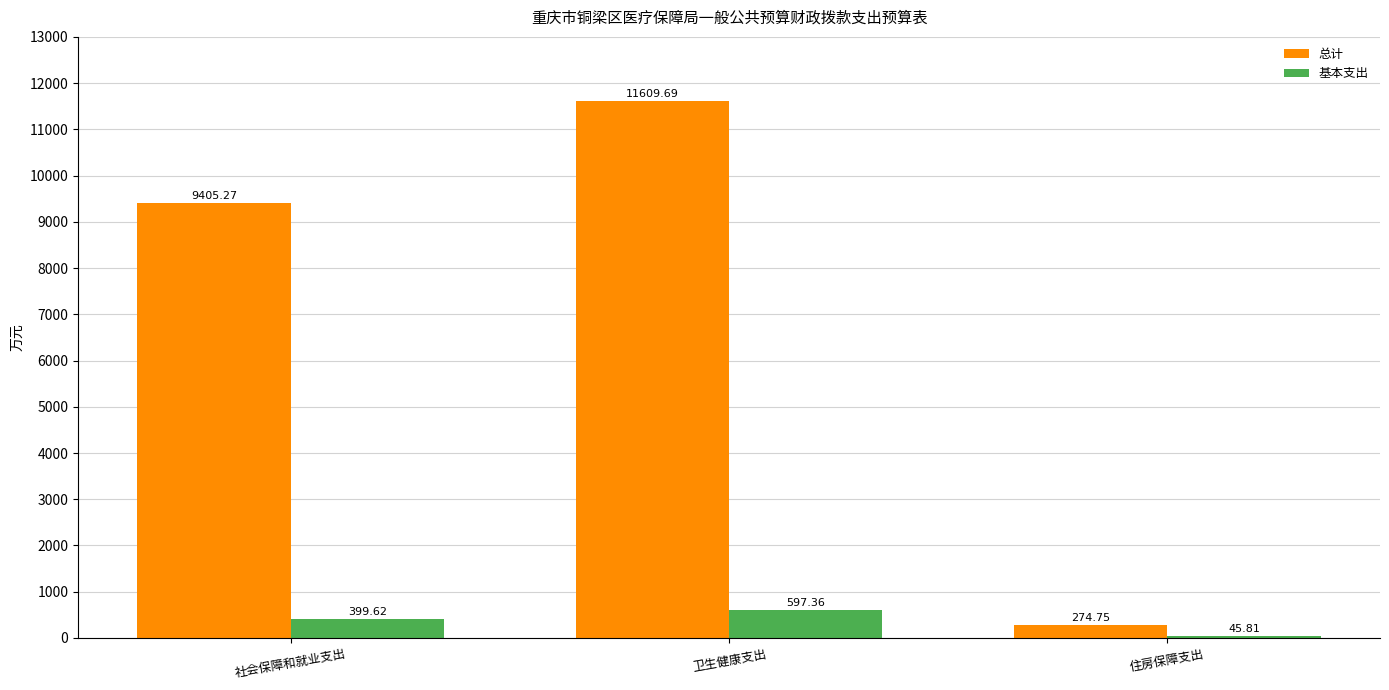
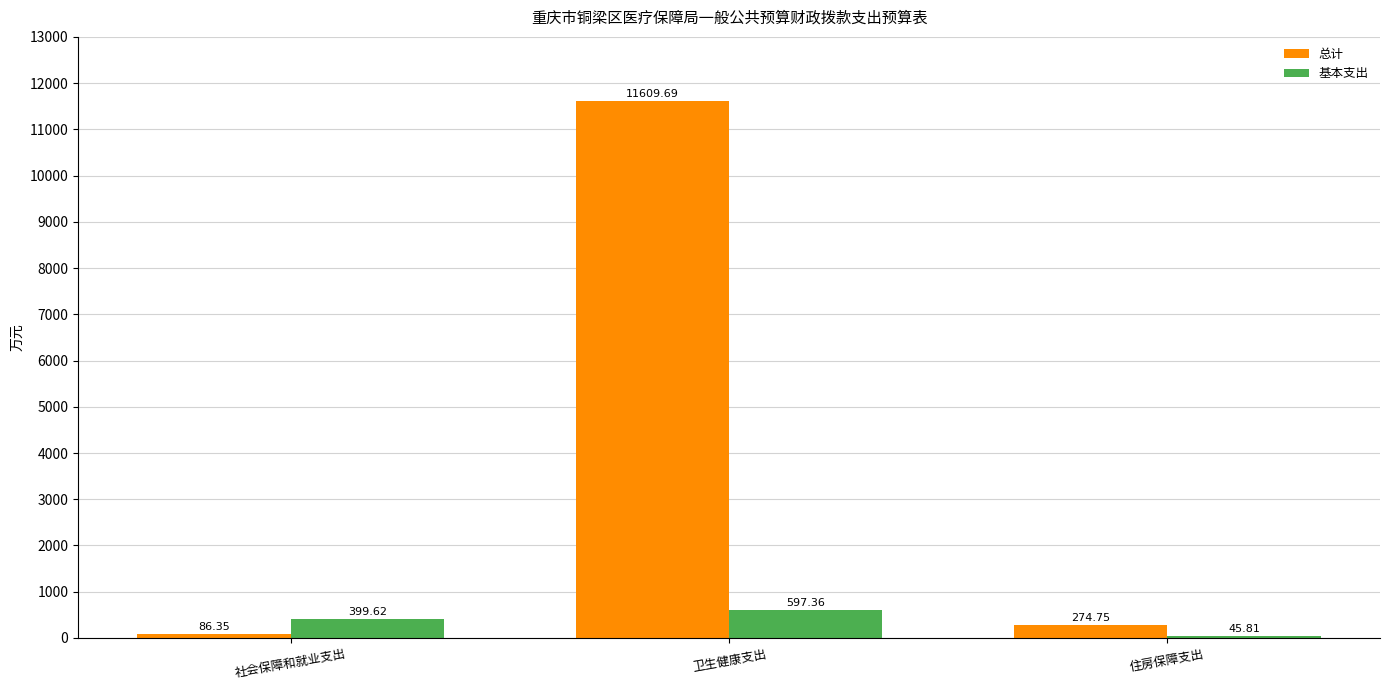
总计, 社会保障和就业支出: 9405.27 -> 86.35
